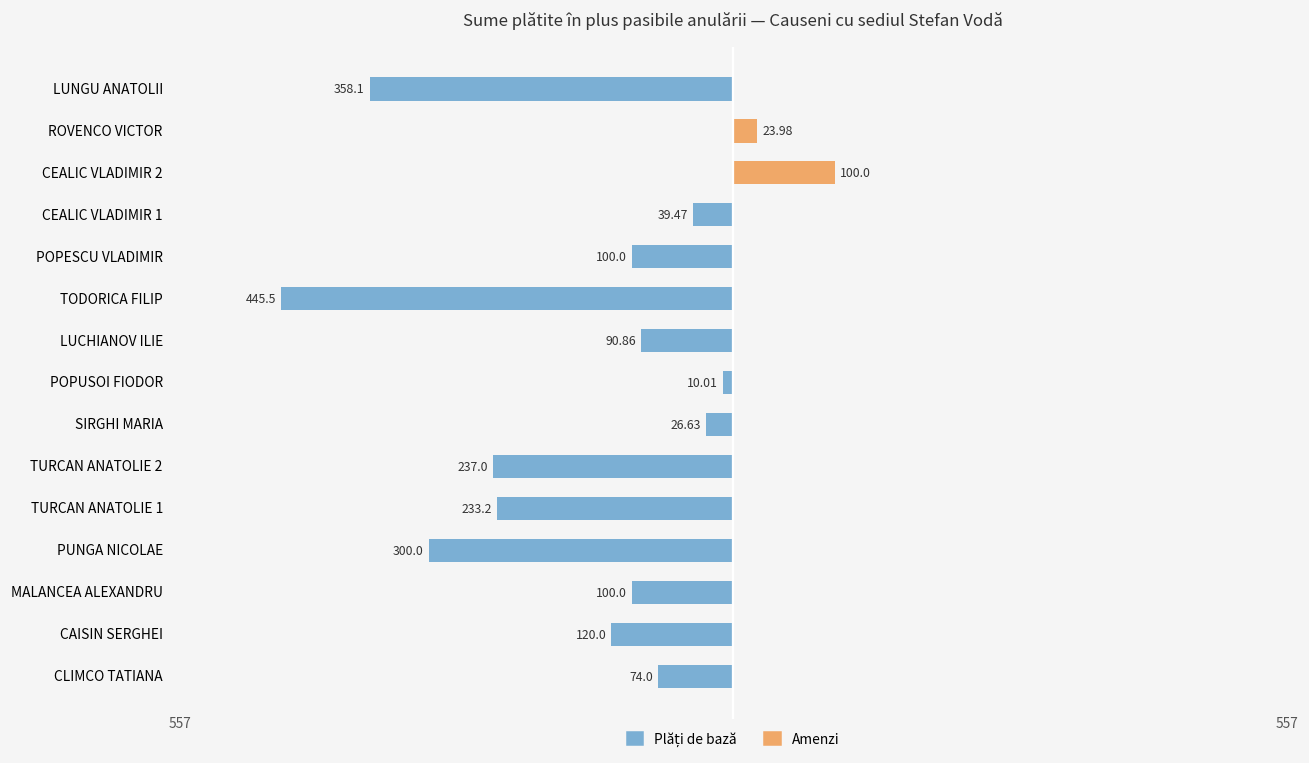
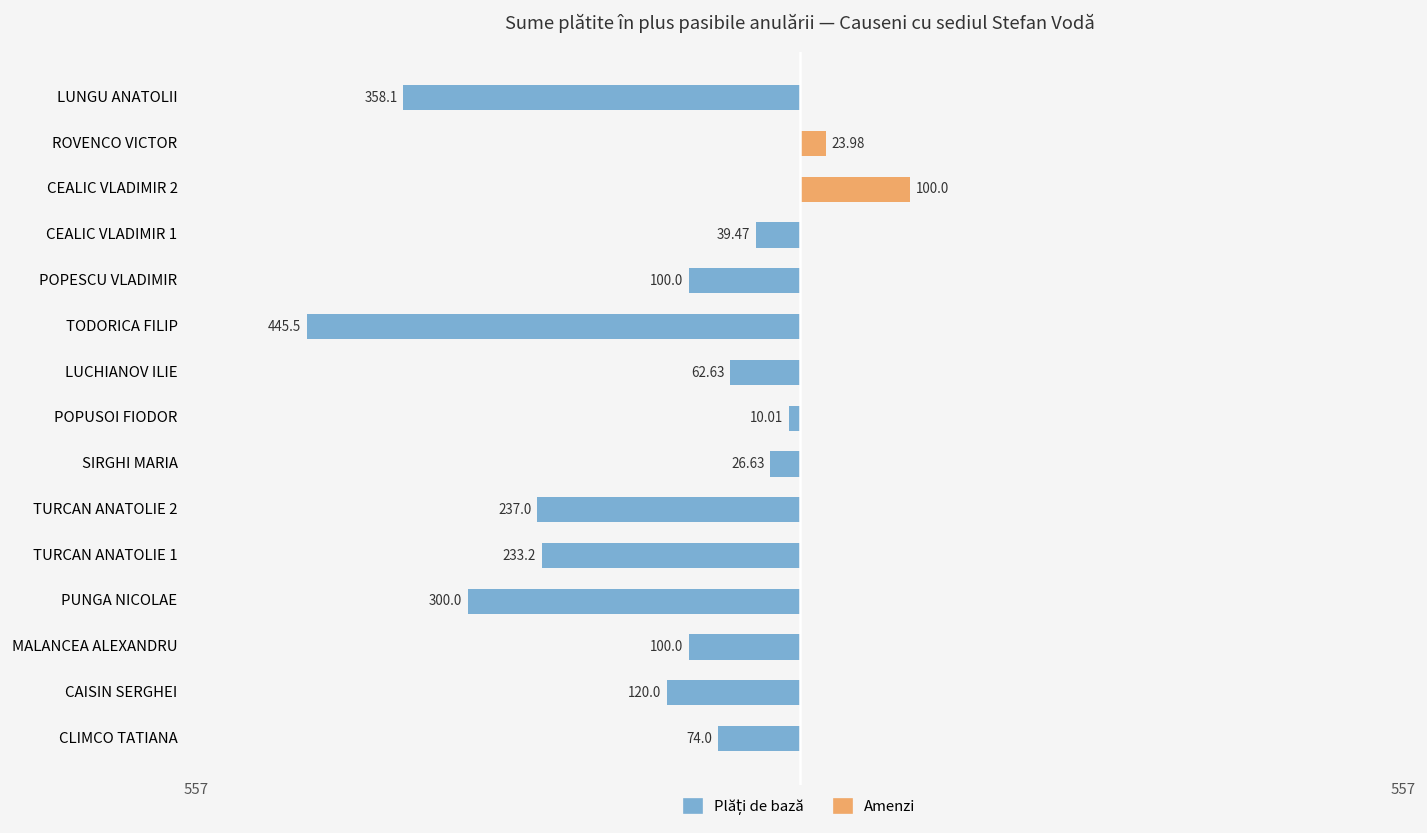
Plăți de bază, LUCHIANOV ILIE: 90.86 -> 62.63
